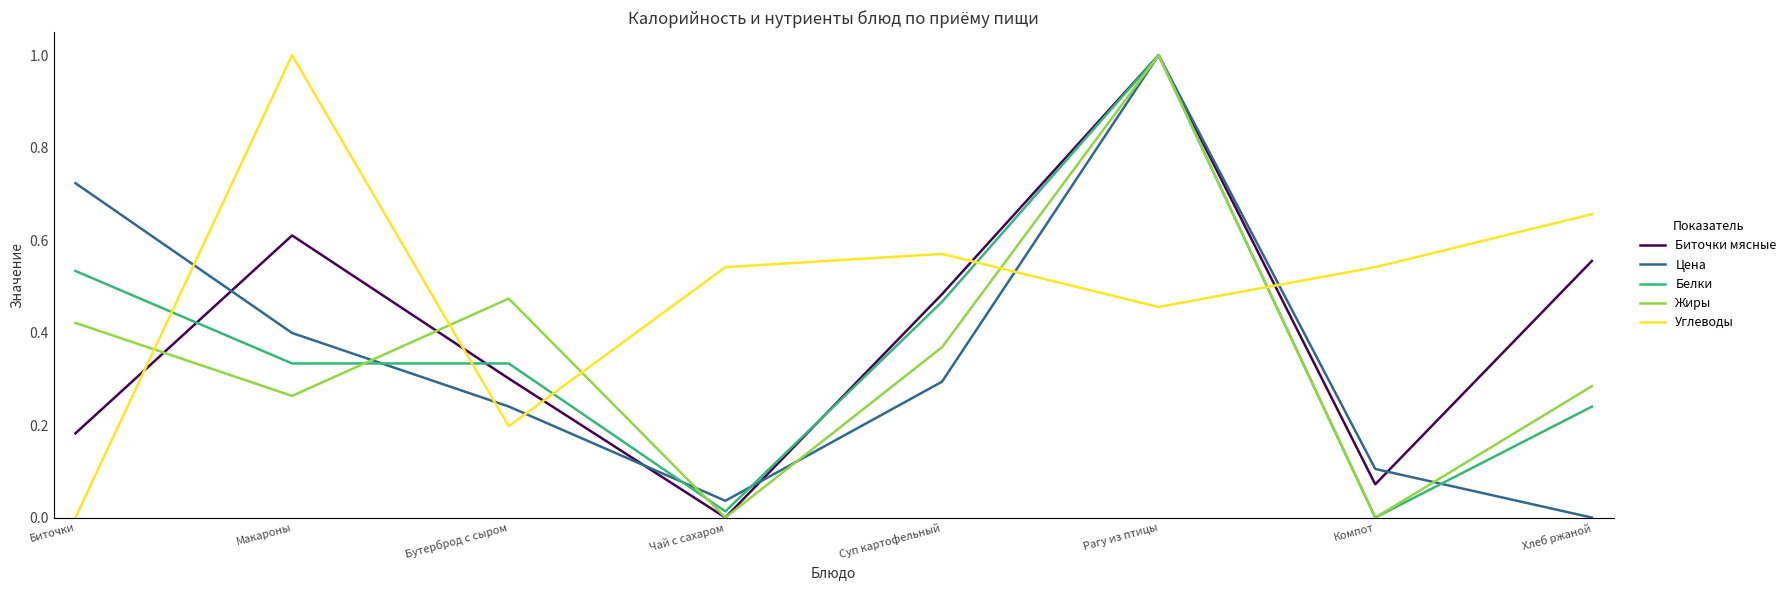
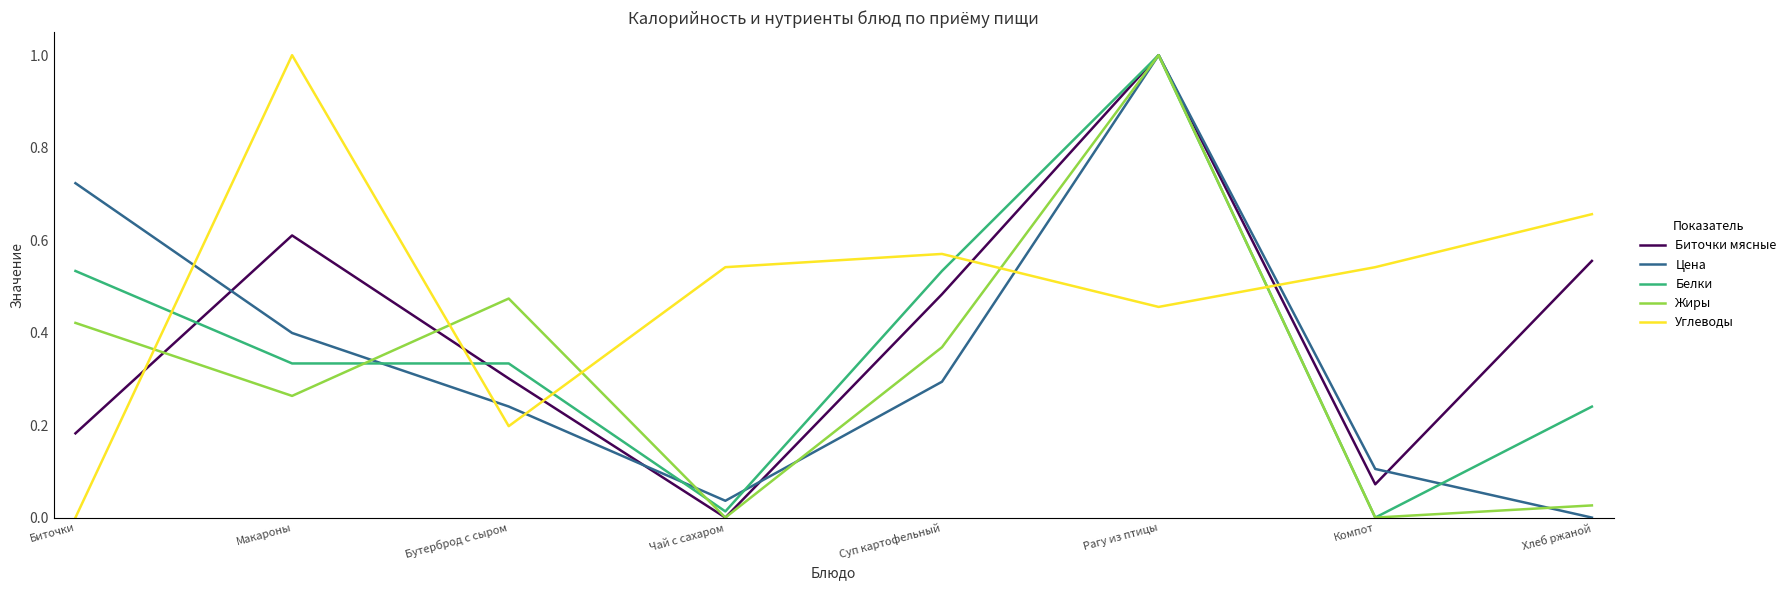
Белки, Суп картофельный: 0.47 -> 0.53
Жиры, Хлеб ржаной: 0.28 -> 0.03
